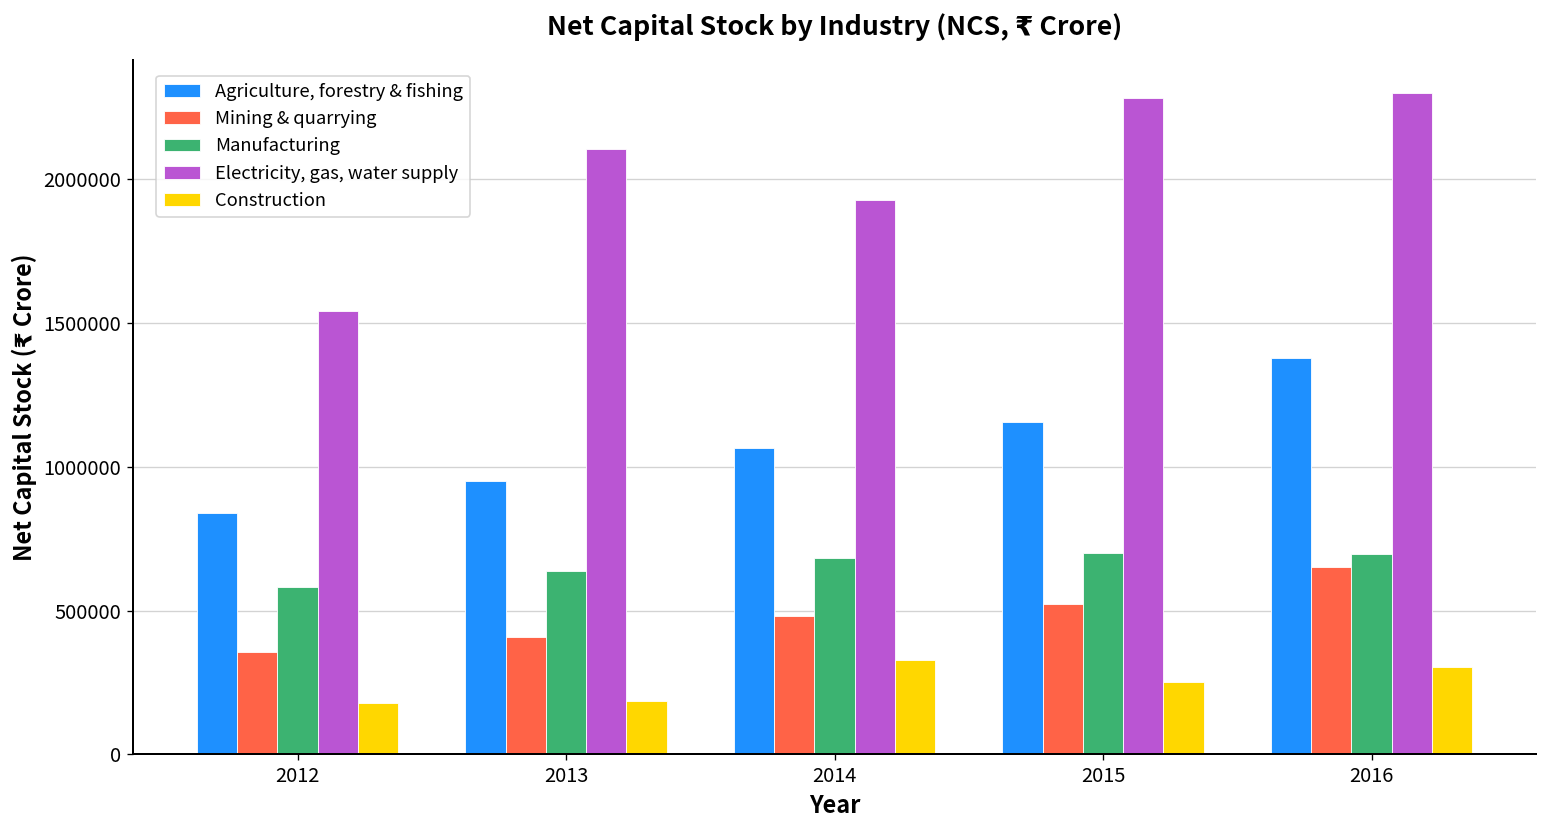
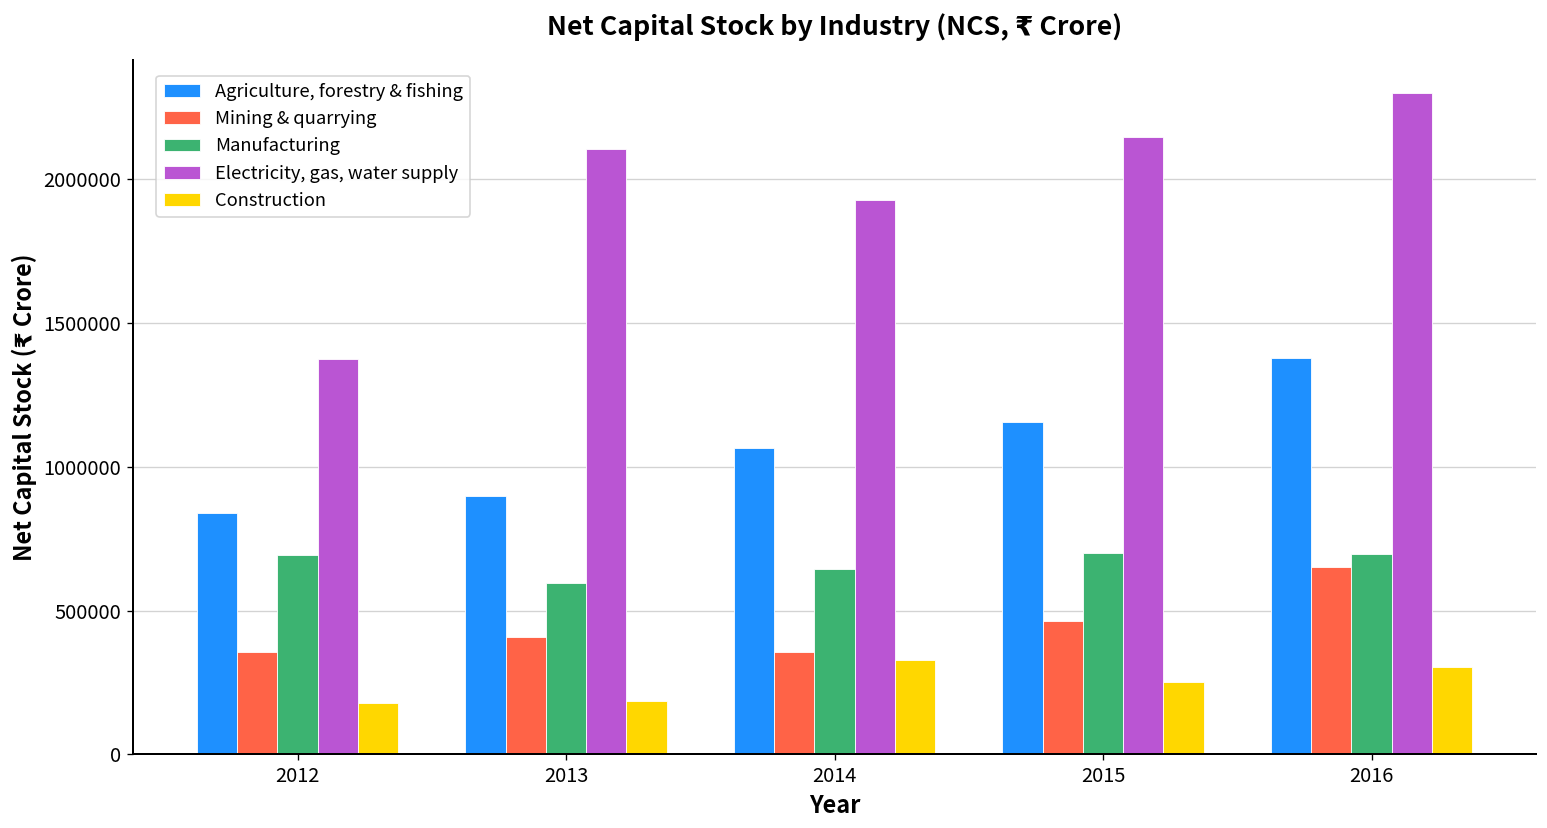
Manufacturing, 2012: 580000 -> 690000
Electricity, gas, water supply, 2012: 1540000 -> 1380000
Agriculture, forestry & fishing, 2013: 950000 -> 900000
Manufacturing, 2013: 640000 -> 600000
Mining & quarrying, 2014: 480000 -> 360000
Manufacturing, 2014: 680000 -> 640000
Mining & quarrying, 2015: 520000 -> 460000
Electricity, gas, water supply, 2015: 2280000 -> 2150000
